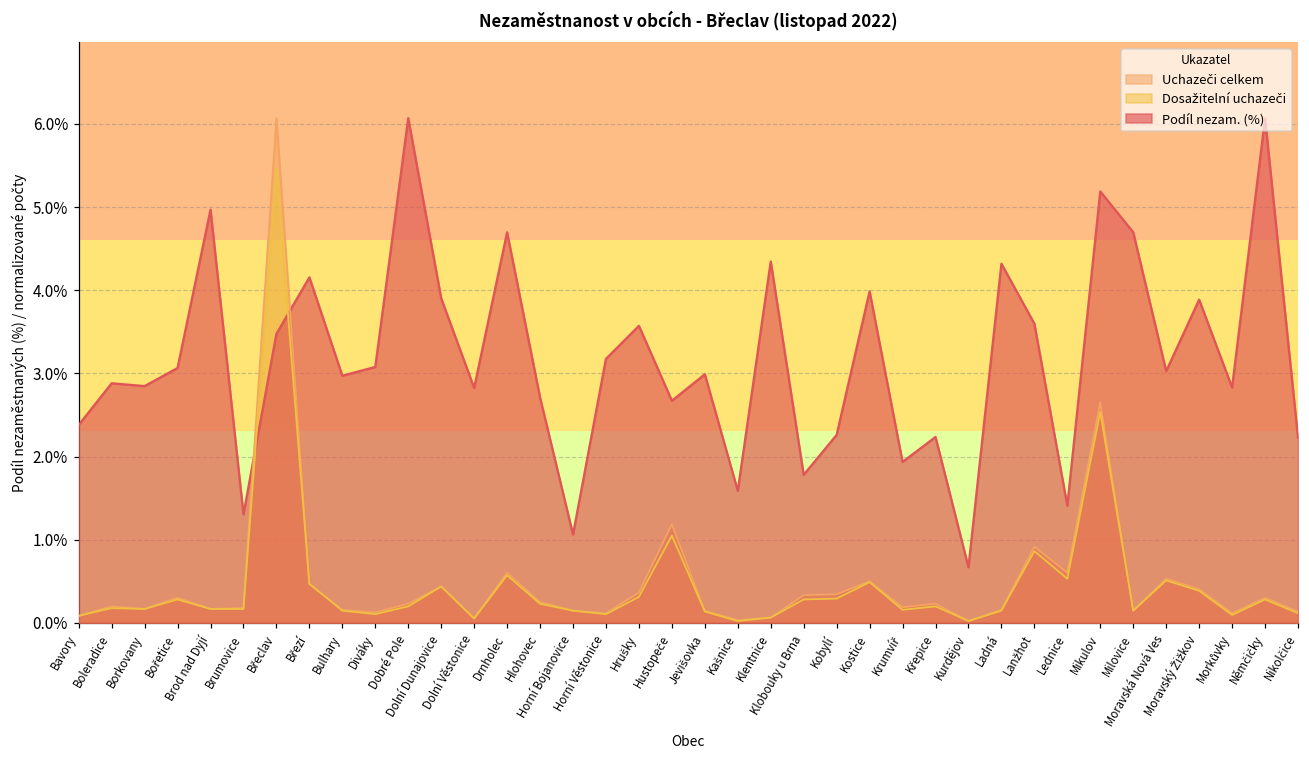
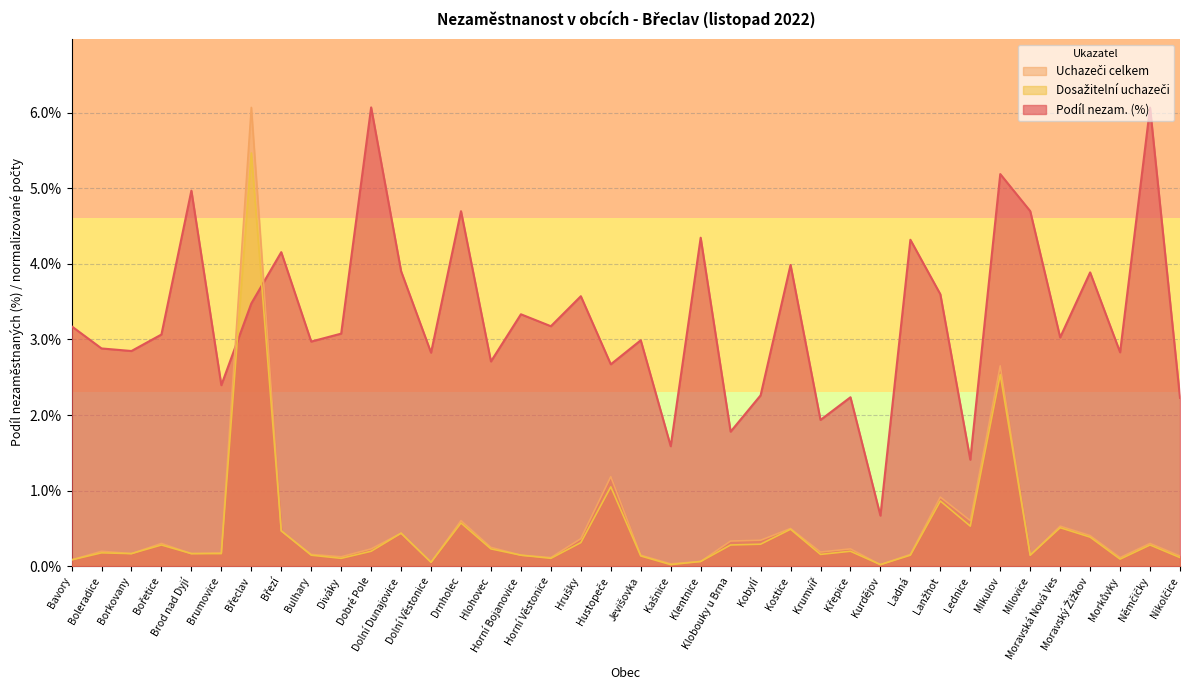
Podíl nezam. (%), Bavory: 2.4% -> 3.2%
Podíl nezam. (%), Brumovice: 1.3% -> 2.4%
Podíl nezam. (%), Horní Bojanovice: 1.1% -> 3.3%
